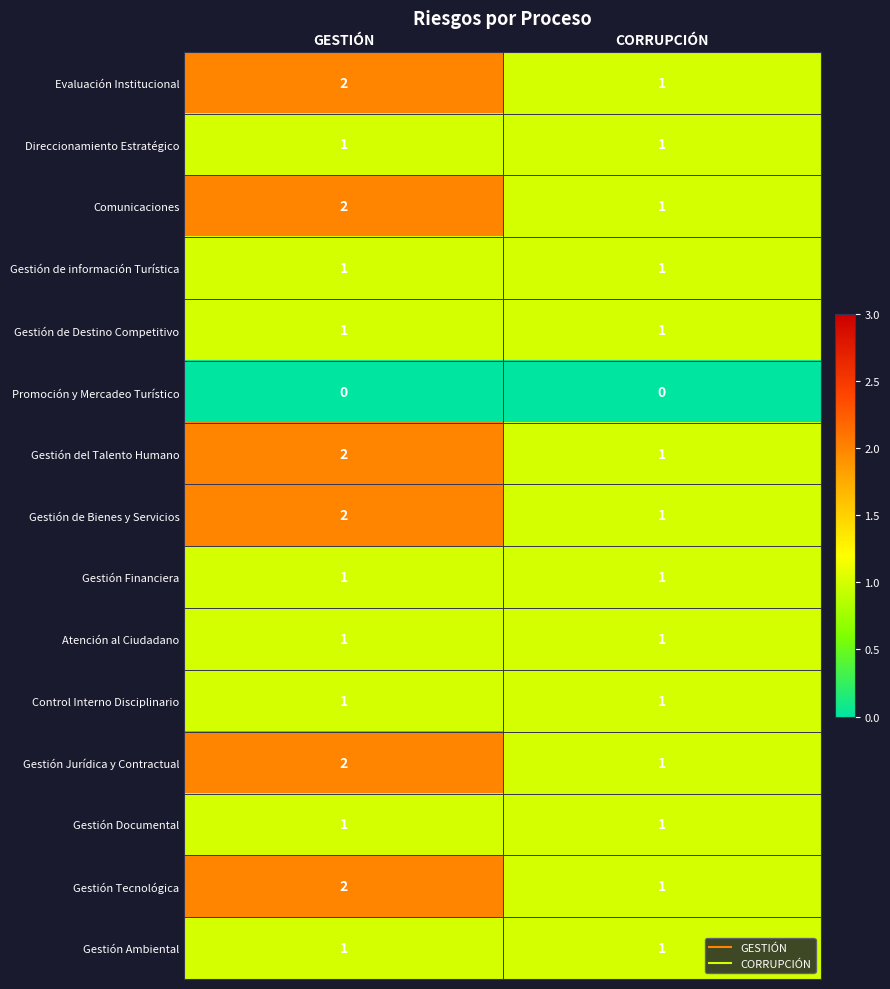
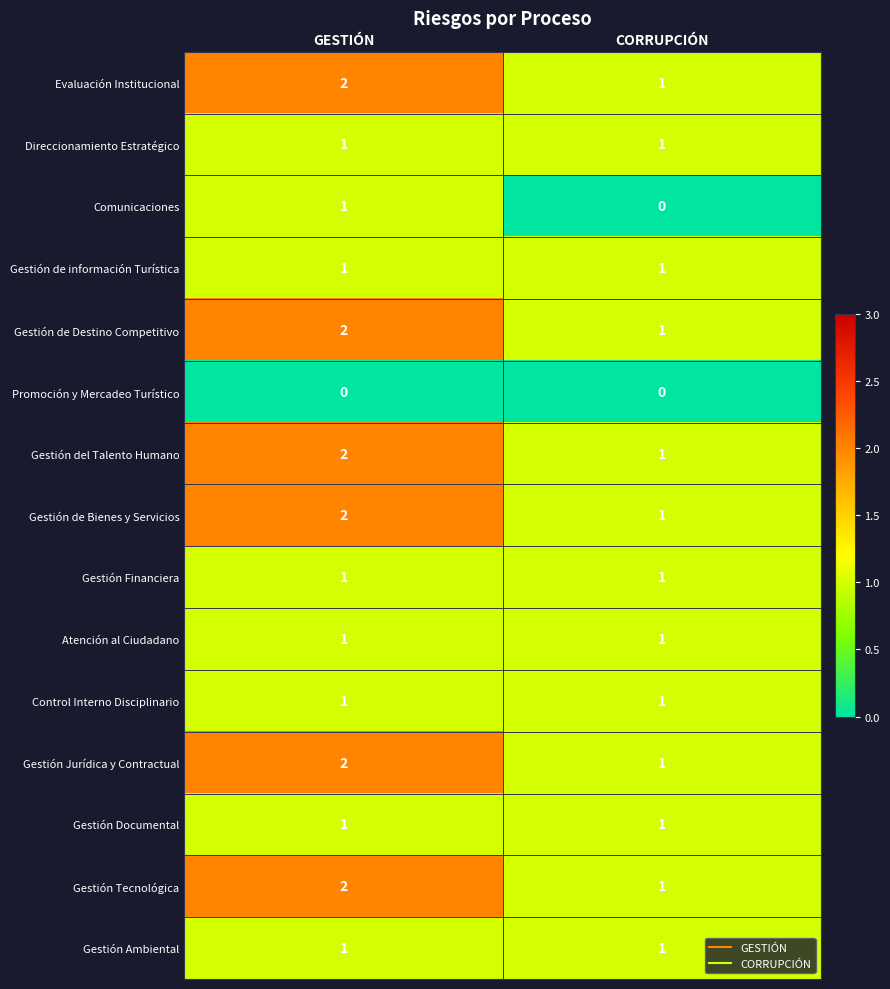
Comunicaciones, GESTIÓN: 2 -> 1
Comunicaciones, CORRUPCIÓN: 1 -> 0
Gestión de Destino Competitivo, GESTIÓN: 1 -> 2
